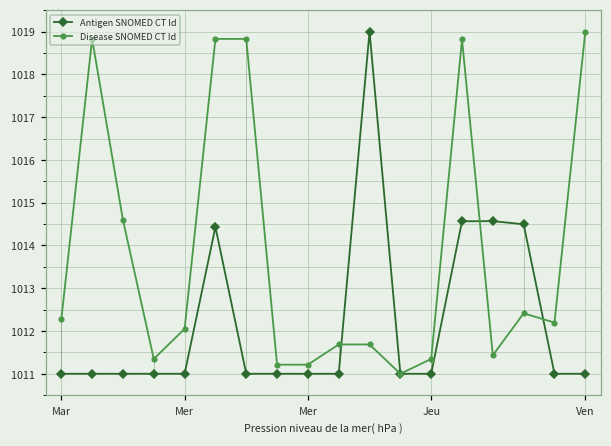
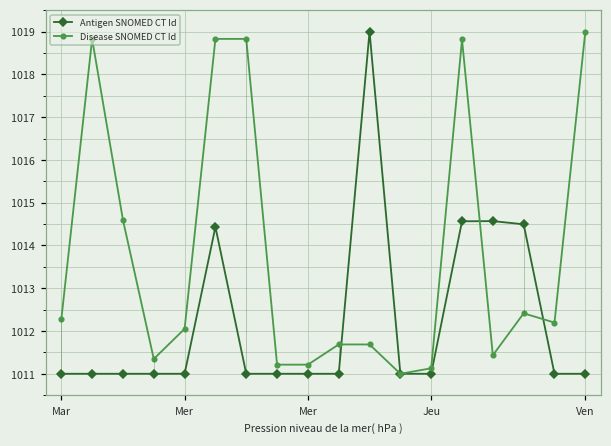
Disease SNOMED CT Id, Jeu: 1011.3 -> 1011.1
